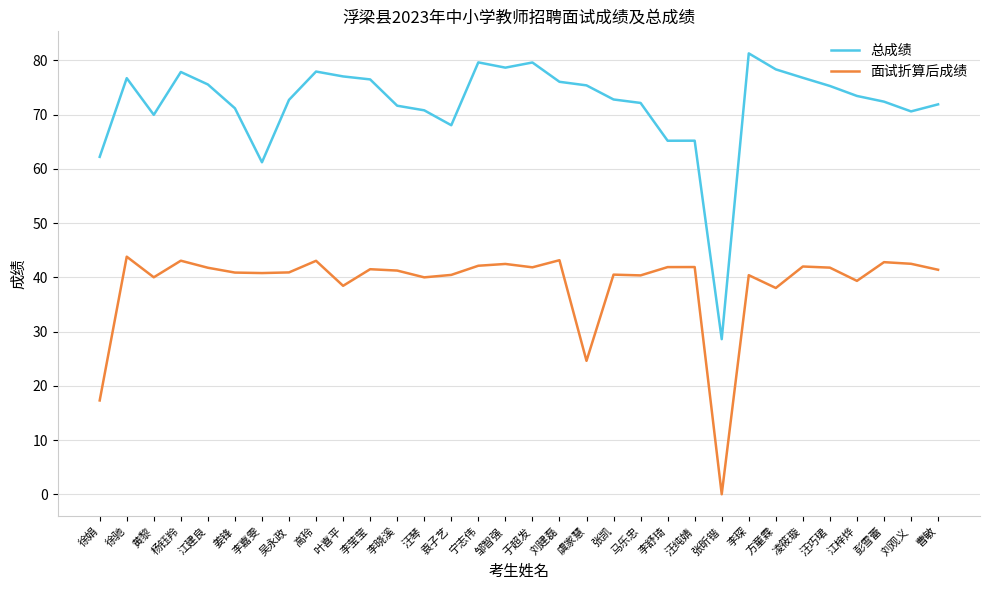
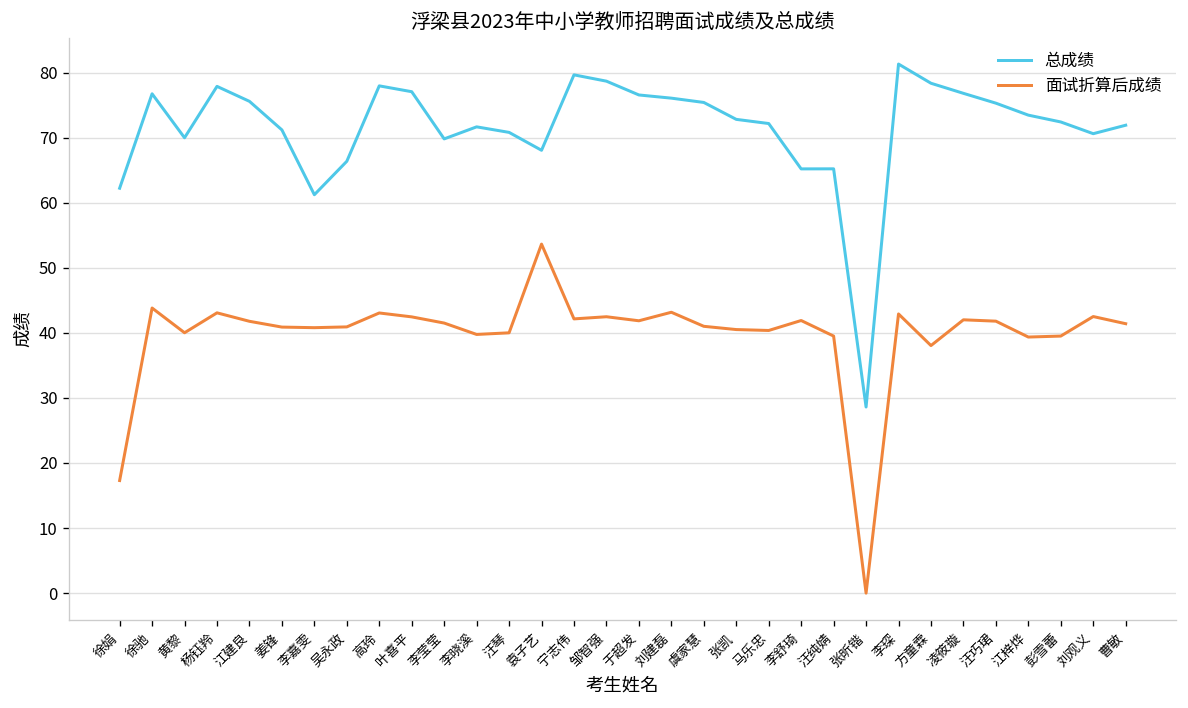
总成绩, 吴永政: 73 -> 66
面试折算后成绩, 叶喜平: 38 -> 42
总成绩, 李莹莹: 77 -> 70
面试折算后成绩, 李晓溪: 41 -> 40
面试折算后成绩, 袁子艺: 40 -> 54
总成绩, 于超发: 80 -> 77
面试折算后成绩, 虞家慧: 25 -> 41
面试折算后成绩, 汪纯婧: 42 -> 40
面试折算后成绩, 李琛: 40 -> 43
面试折算后成绩, 彭雪蕾: 43 -> 40
